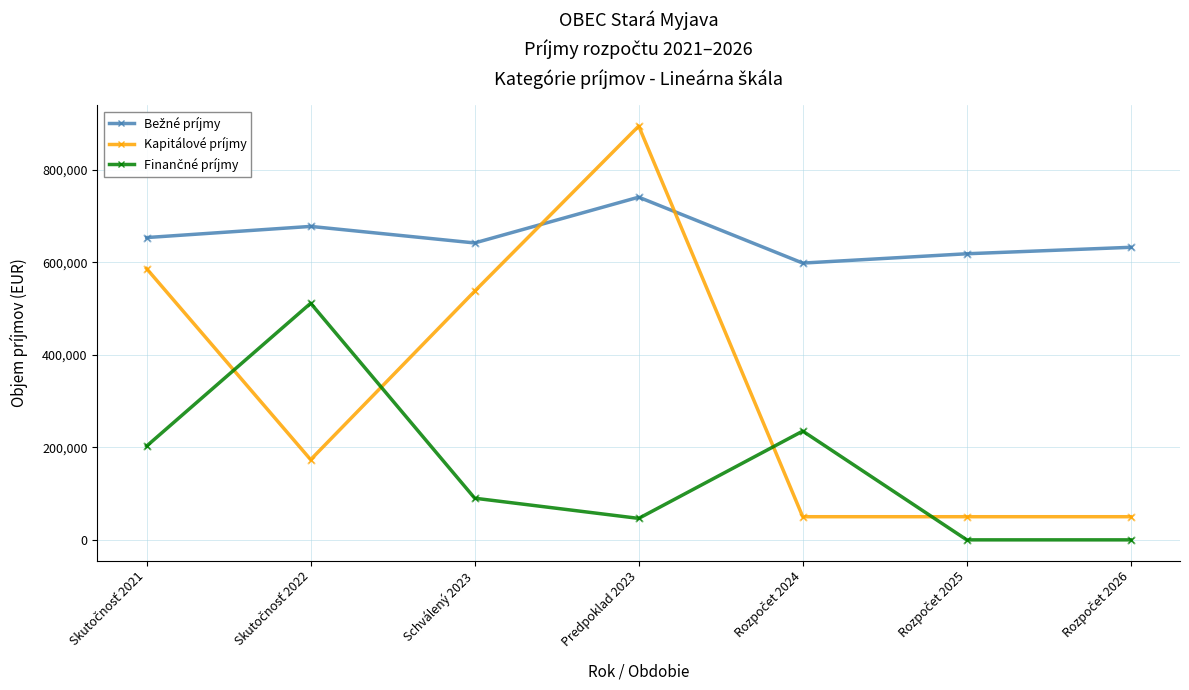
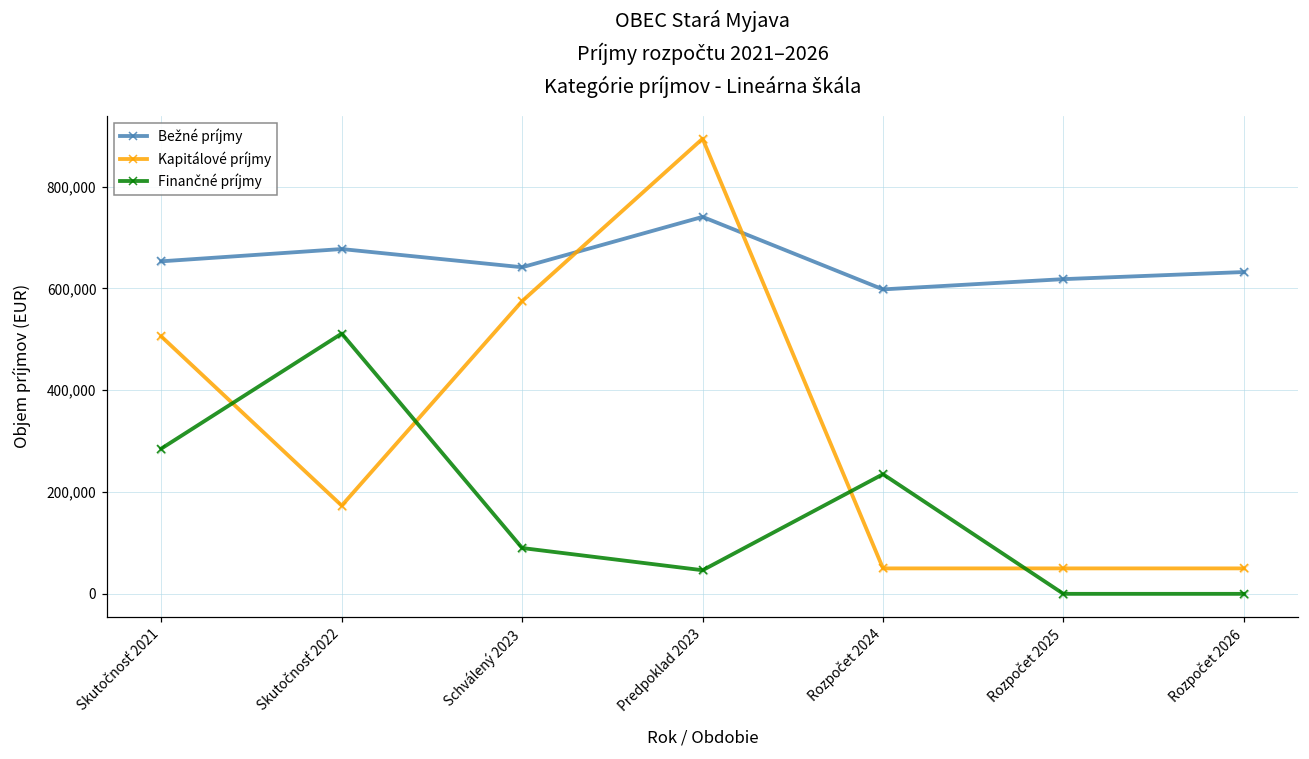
Kapitálové príjmy, Skutočnosť 2021: 590,000 -> 510,000
Finančné príjmy, Skutočnosť 2021: 200,000 -> 290,000
Kapitálové príjmy, Schválený 2023: 540,000 -> 580,000
